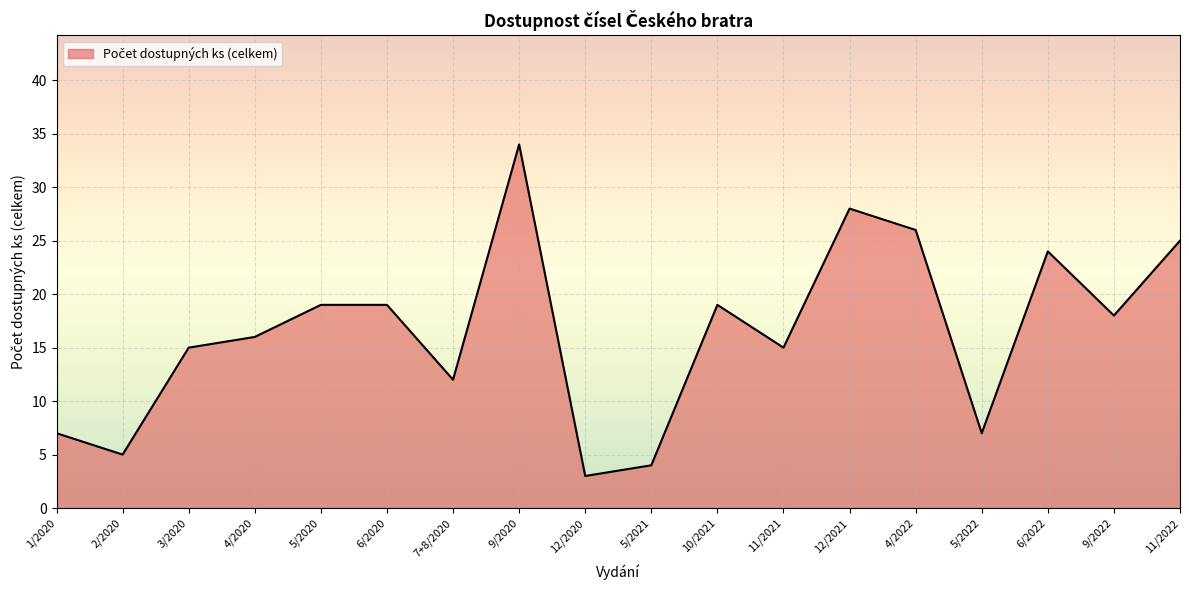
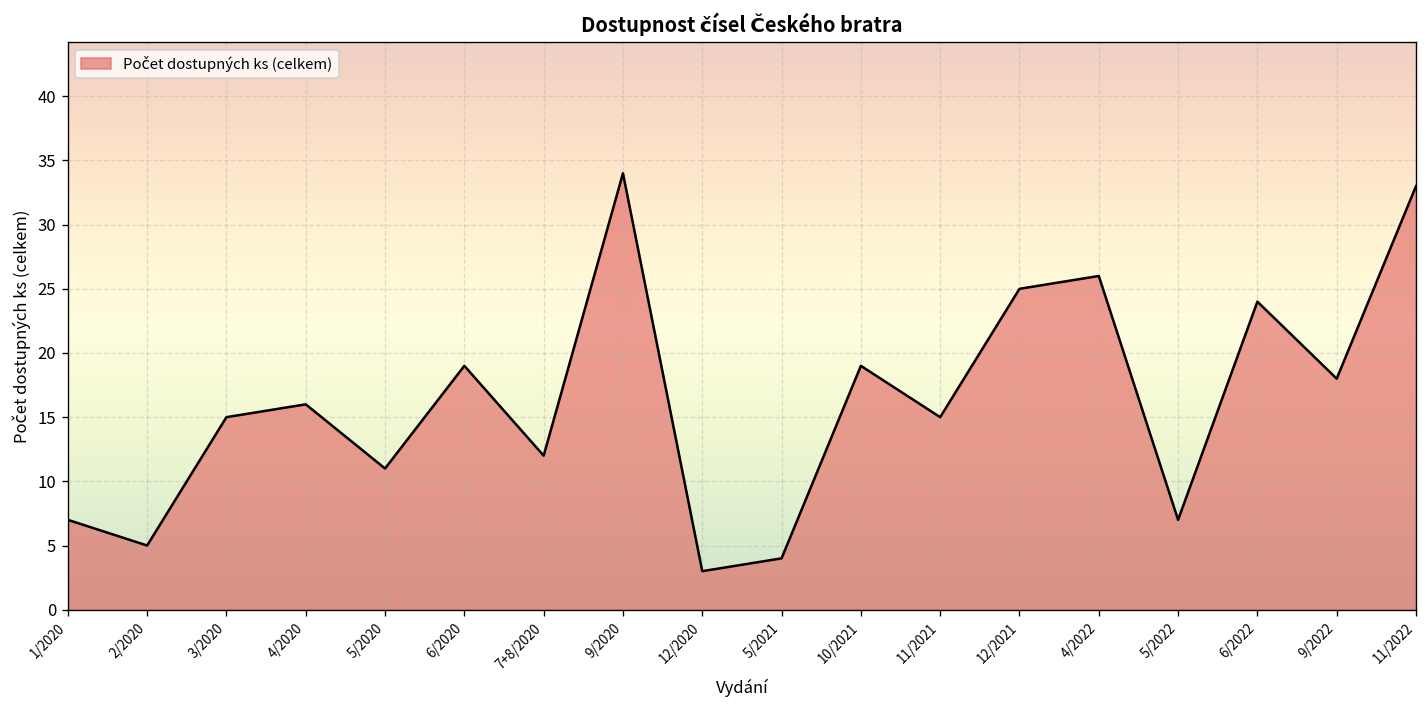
5/2020: 19 -> 11
12/2021: 28 -> 25
11/2022: 25 -> 33
